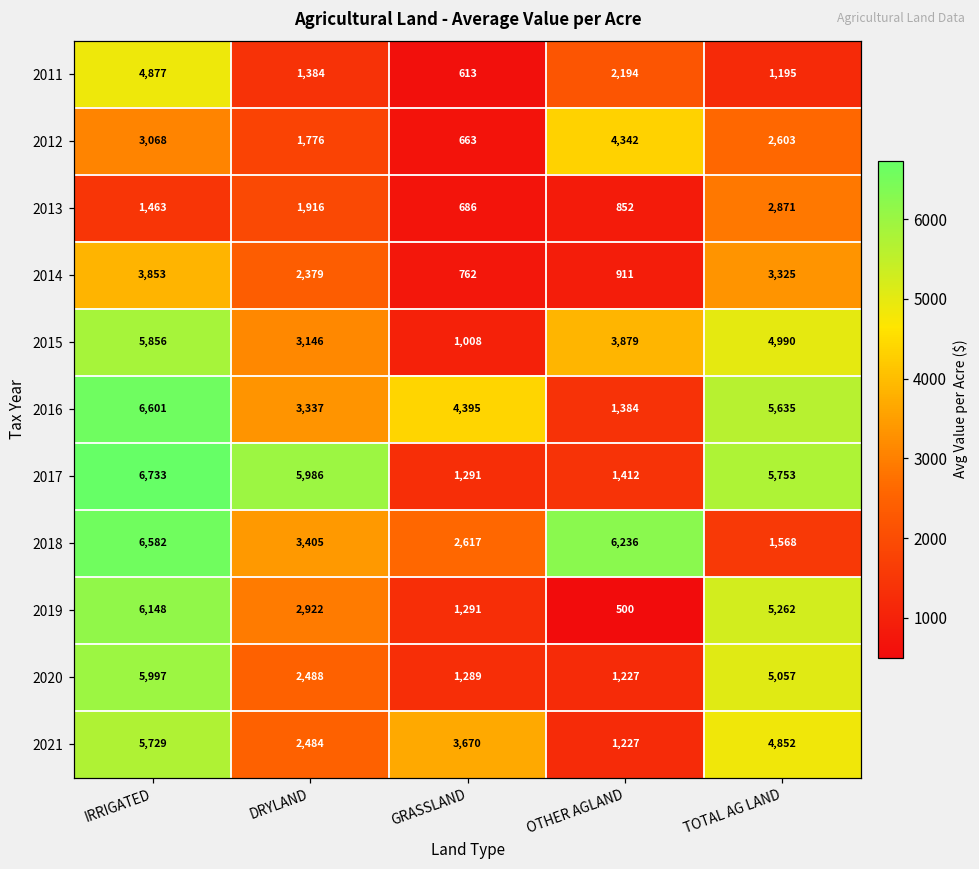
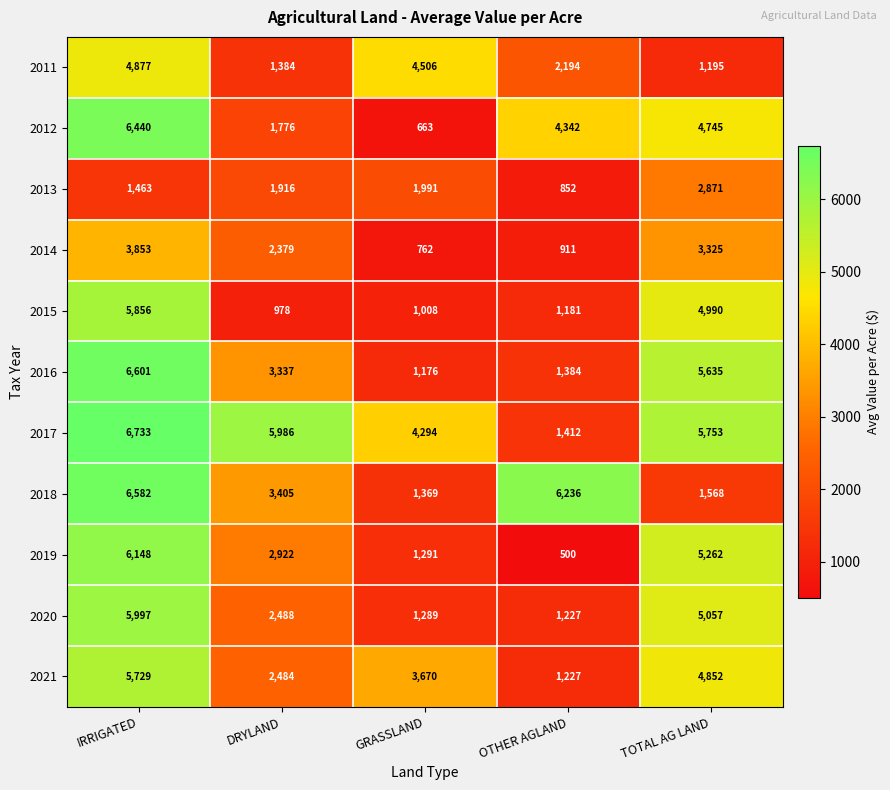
2011, GRASSLAND: 613 -> 4,506
2012, IRRIGATED: 3,068 -> 6,440
2012, TOTAL AG LAND: 2,603 -> 4,745
2013, GRASSLAND: 686 -> 1,991
2015, DRYLAND: 3,146 -> 978
2015, OTHER AGLAND: 3,879 -> 1,181
2016, GRASSLAND: 4,395 -> 1,176
2017, GRASSLAND: 1,291 -> 4,294
2018, GRASSLAND: 2,617 -> 1,369
